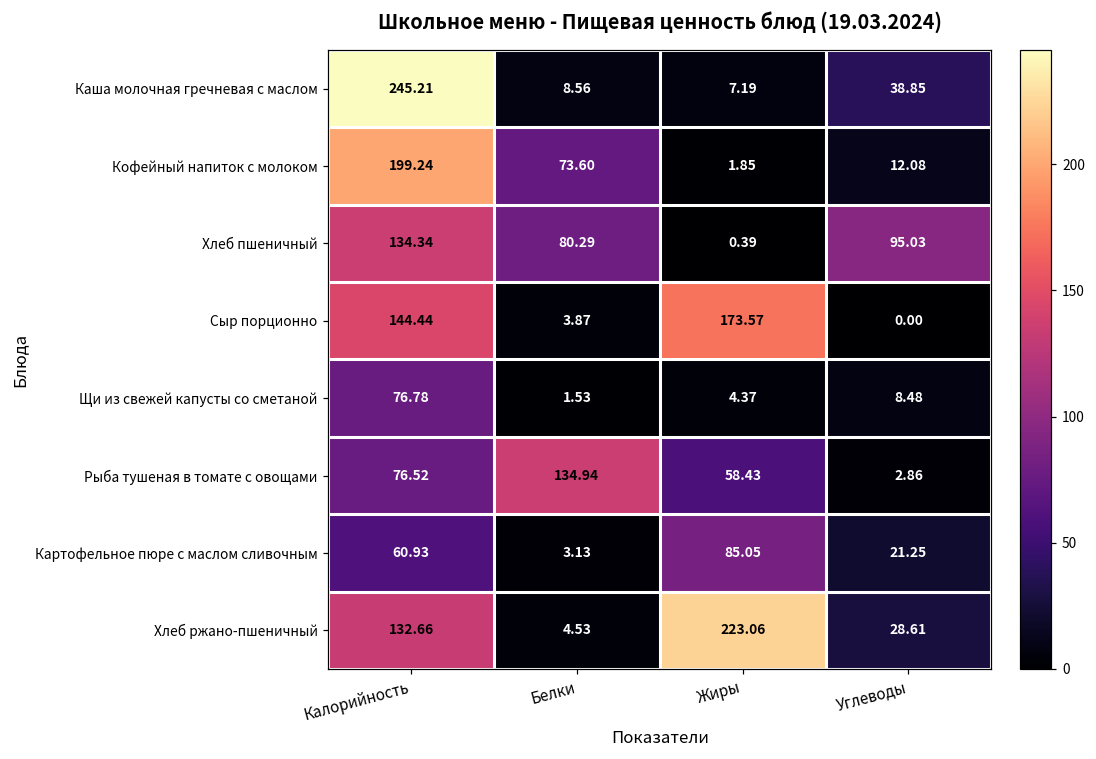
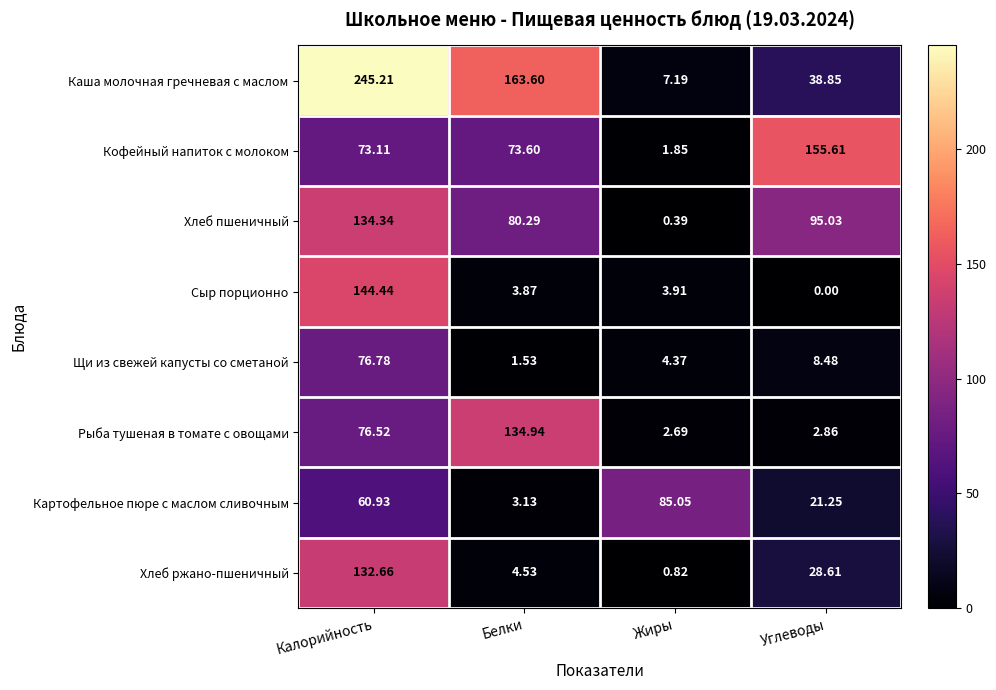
Каша молочная гречневая с маслом, Белки: 8.56 -> 163.60
Кофейный напиток с молоком, Калорийность: 199.24 -> 73.11
Кофейный напиток с молоком, Углеводы: 12.08 -> 155.61
Сыр порционно, Жиры: 173.57 -> 3.91
Рыба тушеная в томате с овощами, Жиры: 58.43 -> 2.69
Хлеб ржано-пшеничный, Жиры: 223.06 -> 0.82
